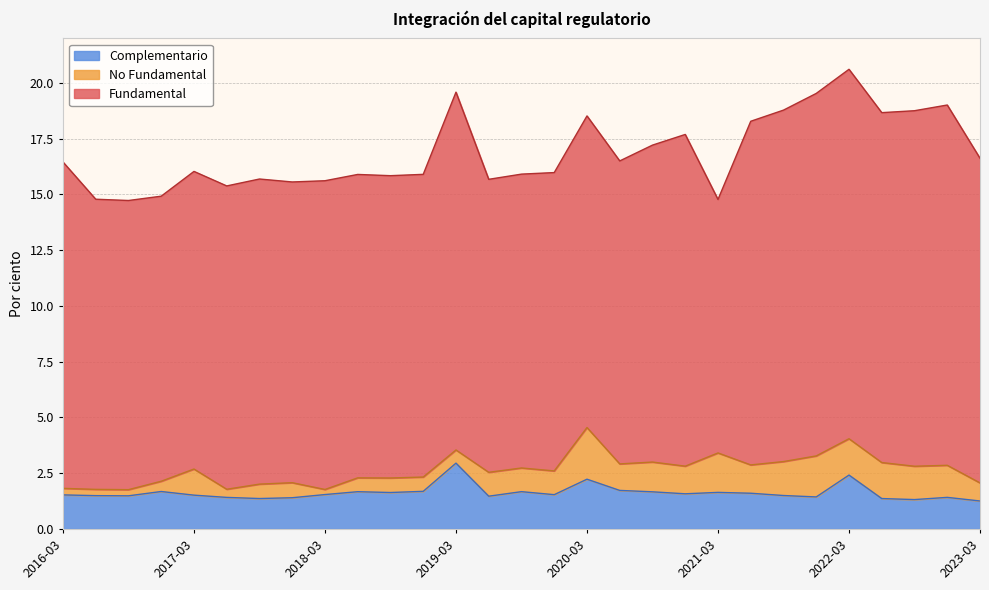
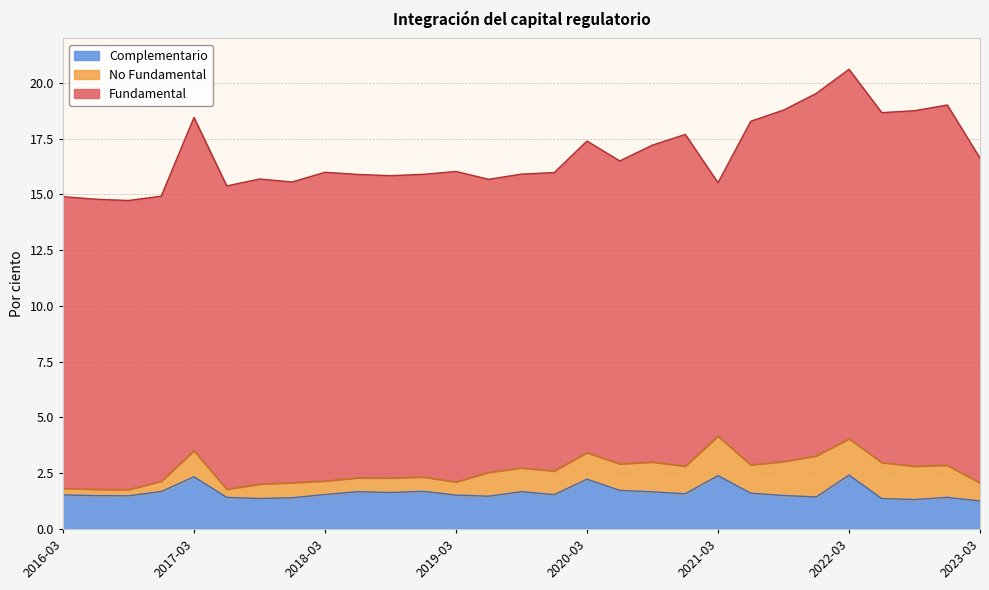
Fundamental, 2016-03: 14.6 -> 13.1
Complementario, 2017-03: 1.5 -> 2.3
Fundamental, 2017-03: 13.3 -> 14.9
No Fundamental, 2018-03: 0.2 -> 0.6
Complementario, 2019-03: 3.0 -> 1.5
Fundamental, 2019-03: 16.0 -> 13.9
No Fundamental, 2020-03: 2.3 -> 1.2
Complementario, 2021-03: 1.6 -> 2.4
